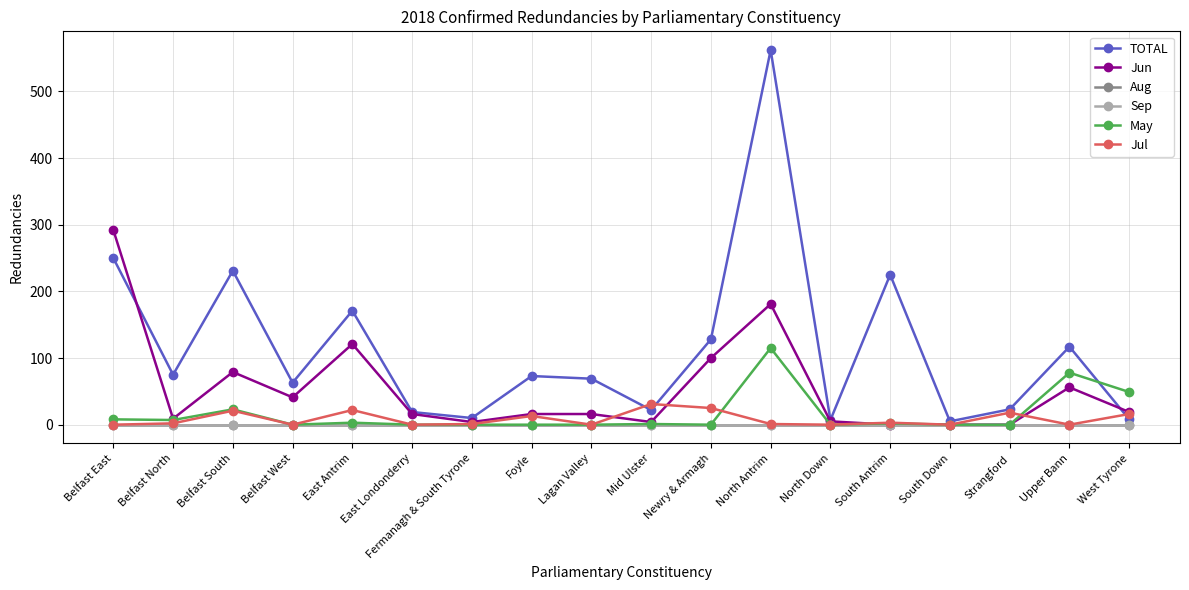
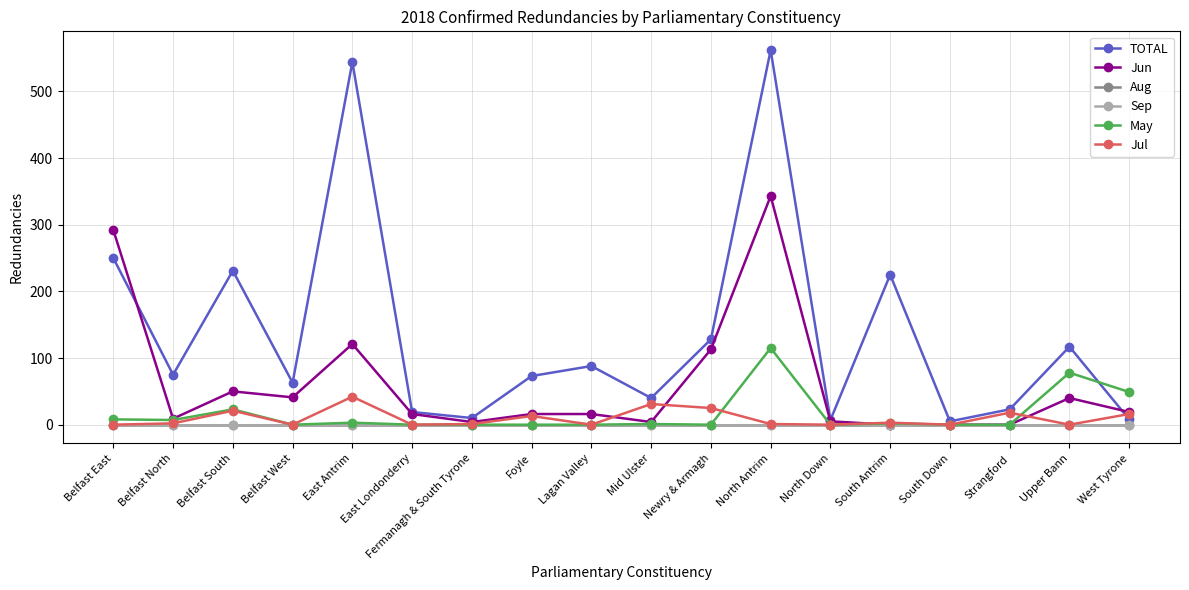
Jun, Belfast South: 80 -> 50
TOTAL, East Antrim: 170 -> 540
Jul, East Antrim: 20 -> 40
TOTAL, Lagan Valley: 70 -> 90
TOTAL, Mid Ulster: 20 -> 40
Jun, Newry & Armagh: 100 -> 110
Jun, North Antrim: 180 -> 340
Jun, Upper Bann: 60 -> 40
